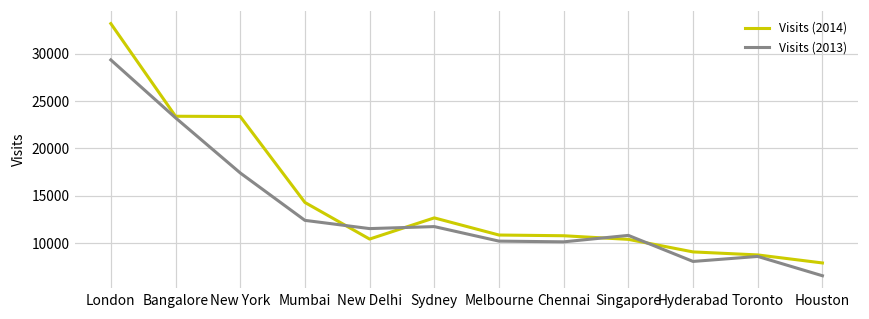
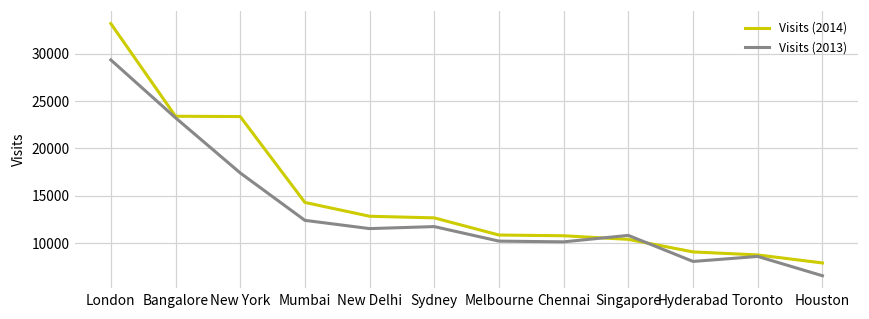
Visits (2014), New Delhi: 10000 -> 13000
